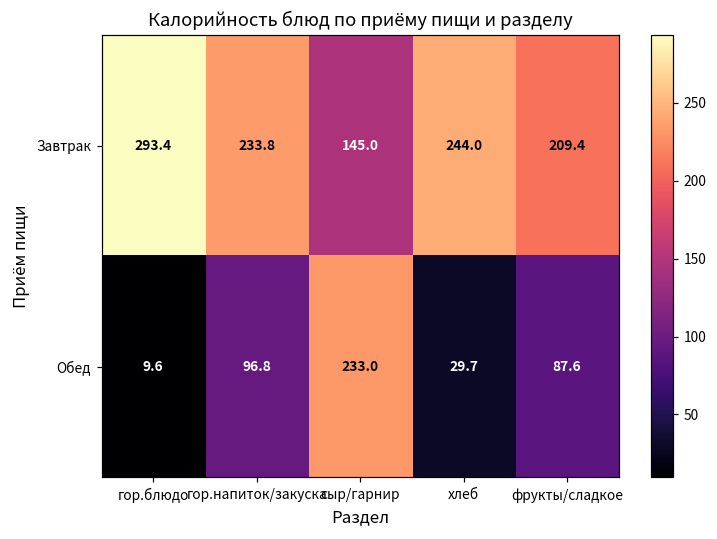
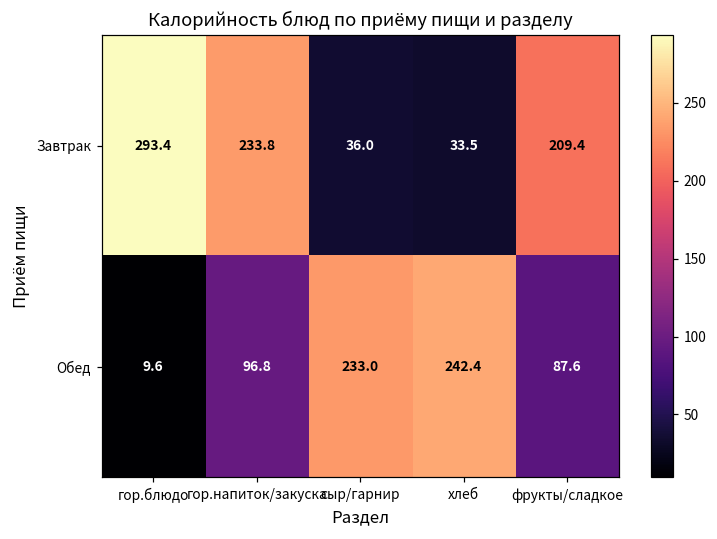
Завтрак, сыр/гарнир: 145.0 -> 36.0
Завтрак, хлеб: 244.0 -> 33.5
Обед, хлеб: 29.7 -> 242.4
